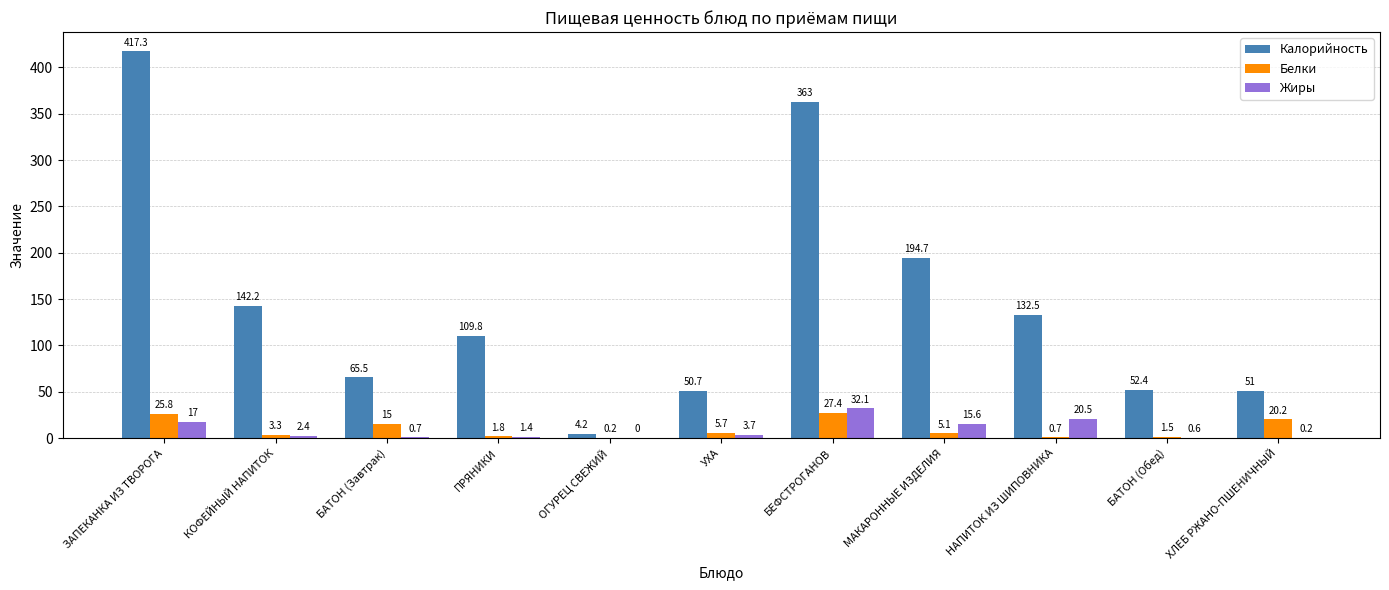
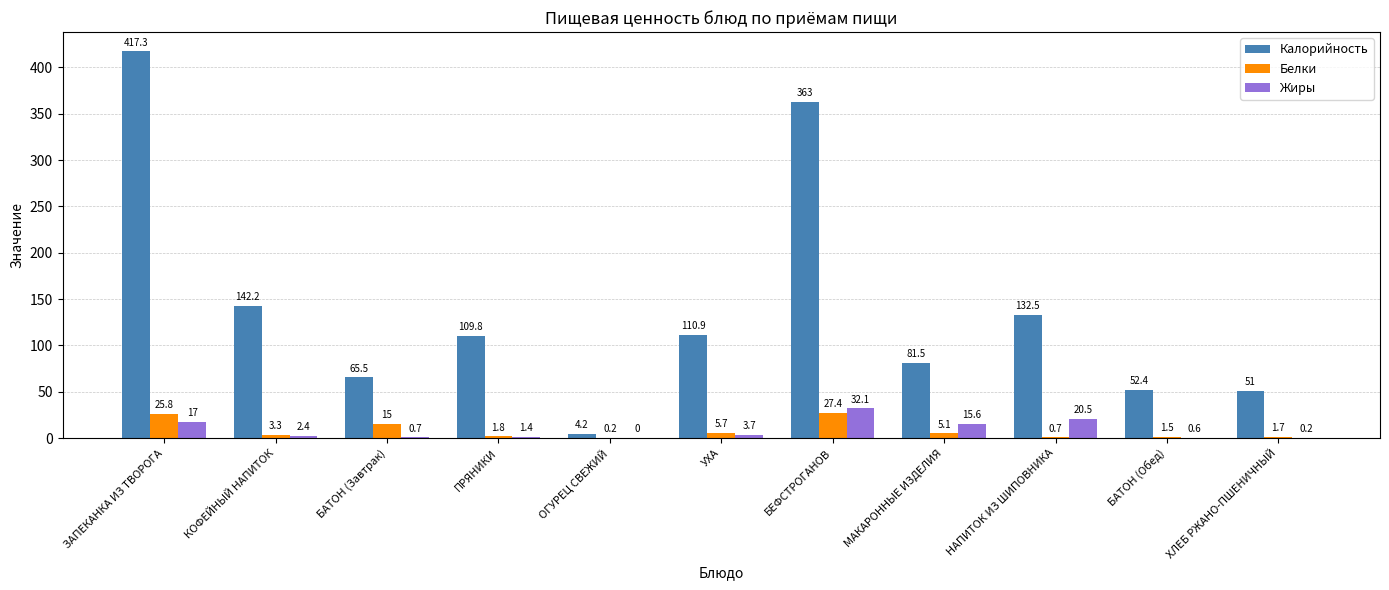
Калорийность, УХА: 50.7 -> 110.9
Калорийность, МАКАРОННЫЕ ИЗДЕЛИЯ: 194.7 -> 81.5
Белки, ХЛЕБ РЖАНО-ПШЕНИЧНЫЙ: 20.2 -> 1.7
